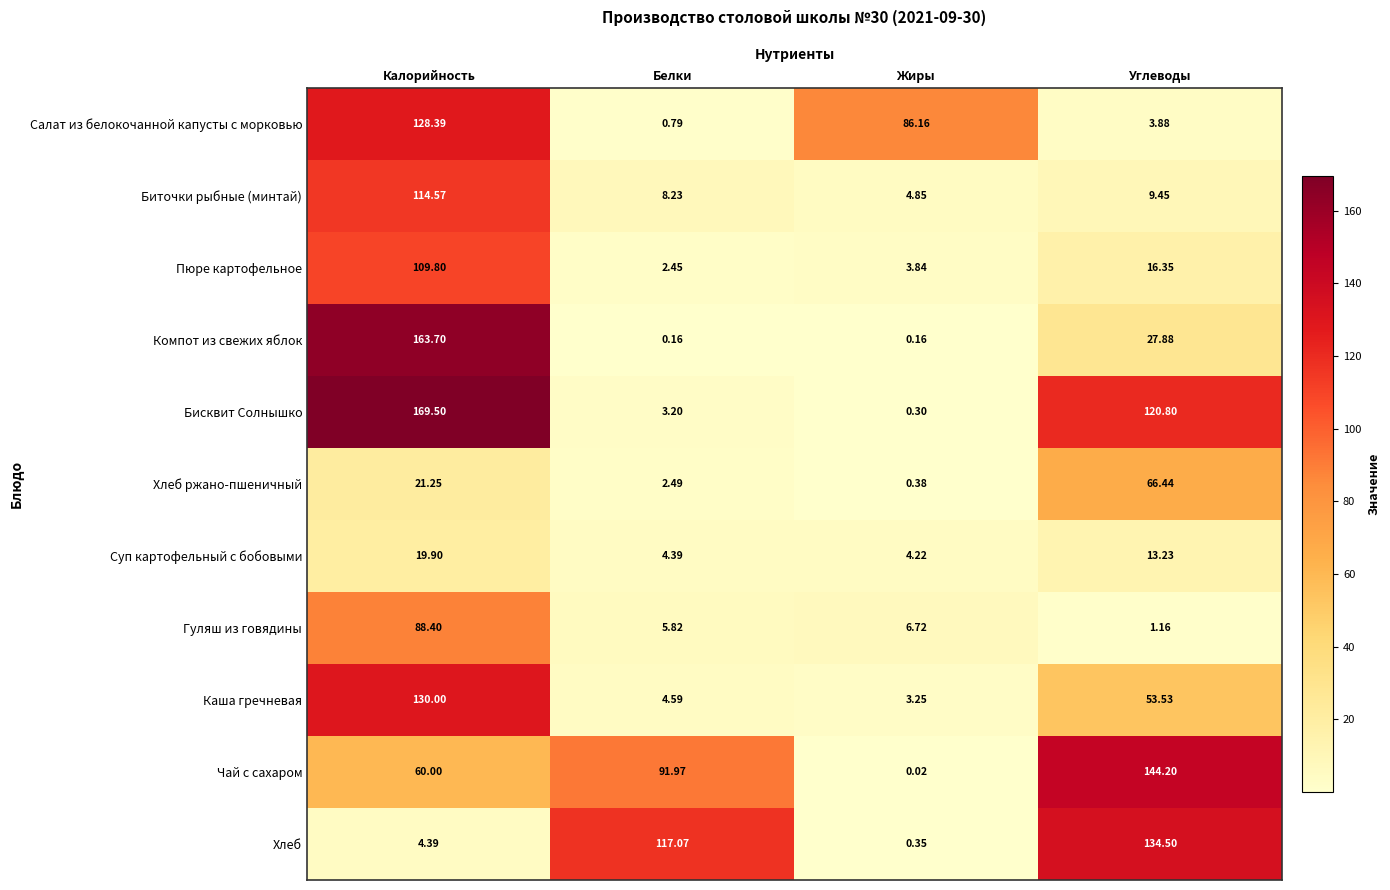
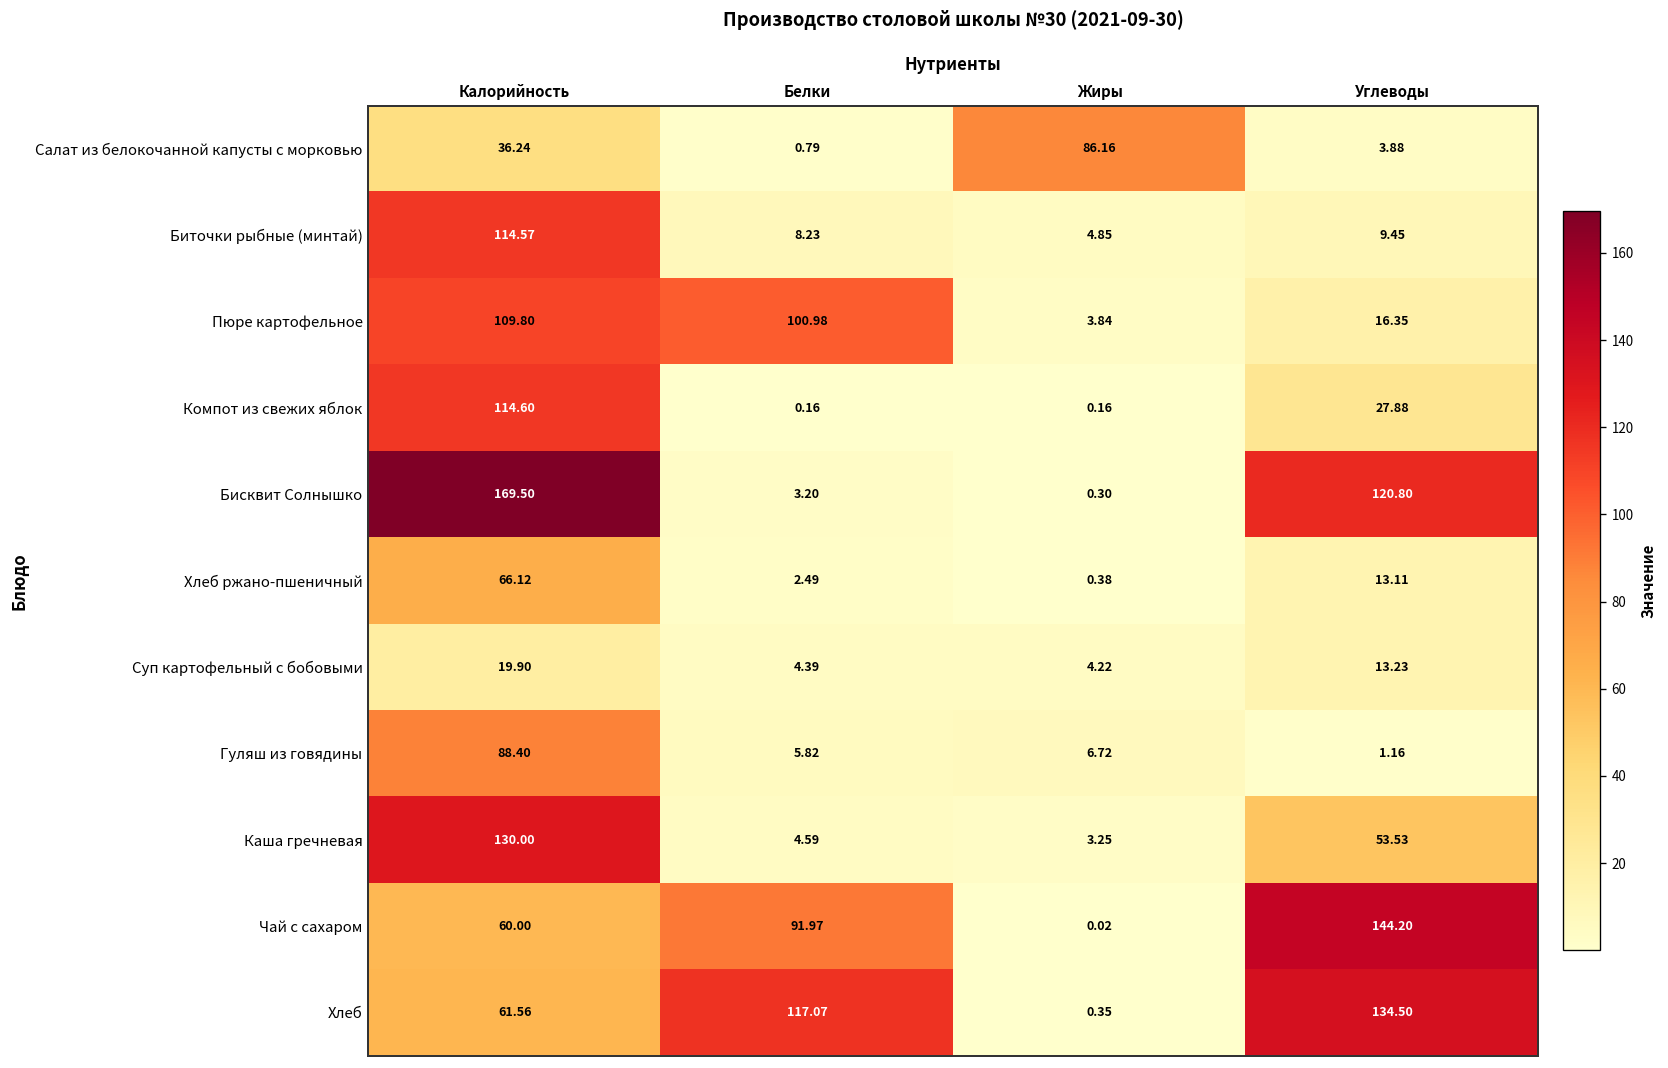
Салат из белокочанной капусты с морковью, Калорийность: 128.39 -> 36.24
Пюре картофельное, Белки: 2.45 -> 100.98
Компот из свежих яблок, Калорийность: 163.70 -> 114.60
Хлеб ржано-пшеничный, Калорийность: 21.25 -> 66.12
Хлеб ржано-пшеничный, Углеводы: 66.44 -> 13.11
Хлеб, Калорийность: 4.39 -> 61.56
